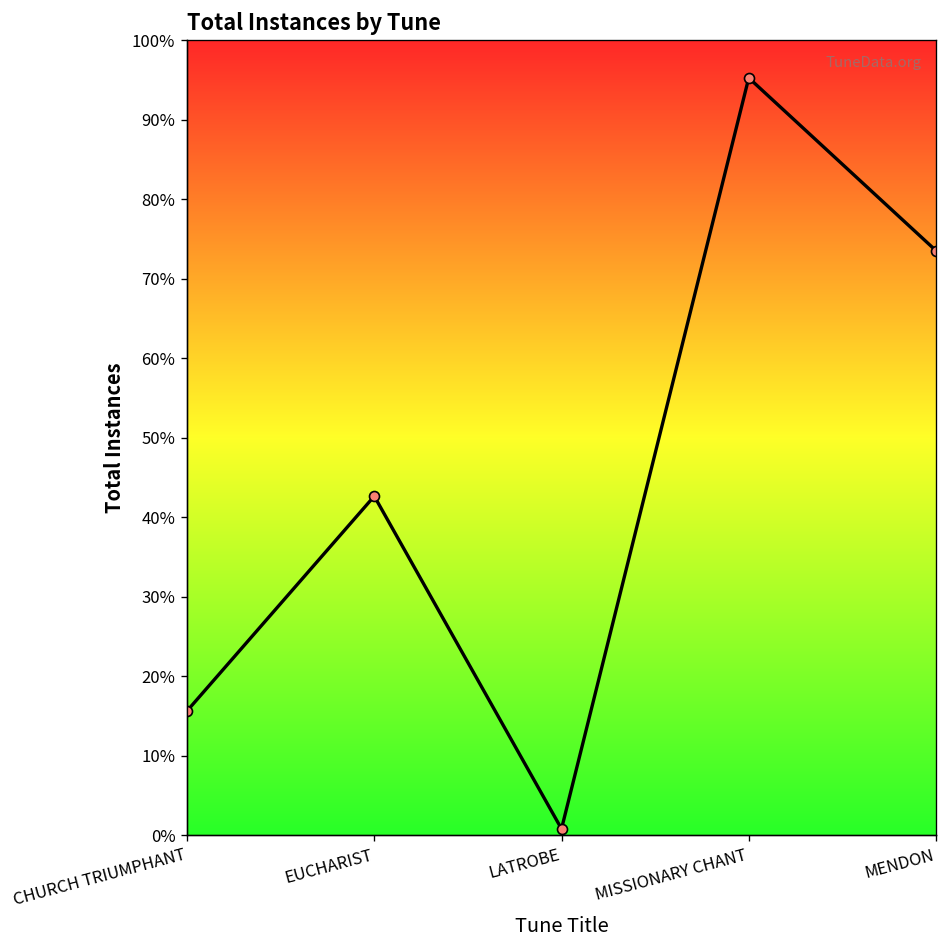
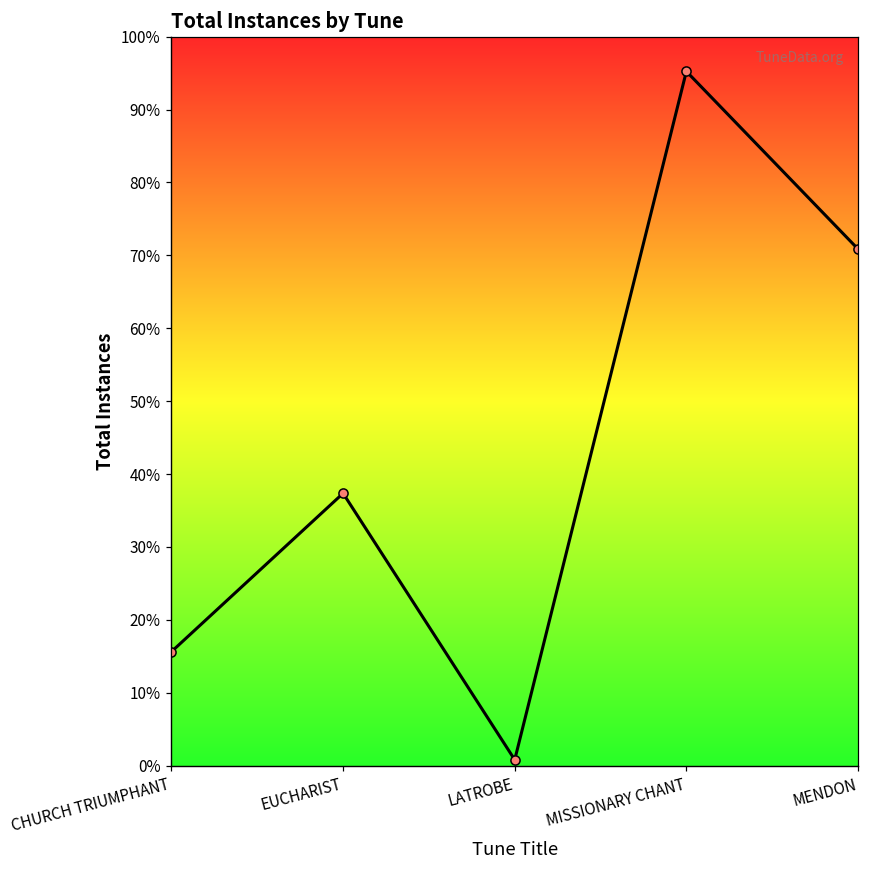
EUCHARIST: 43% -> 37%
MENDON: 74% -> 71%
